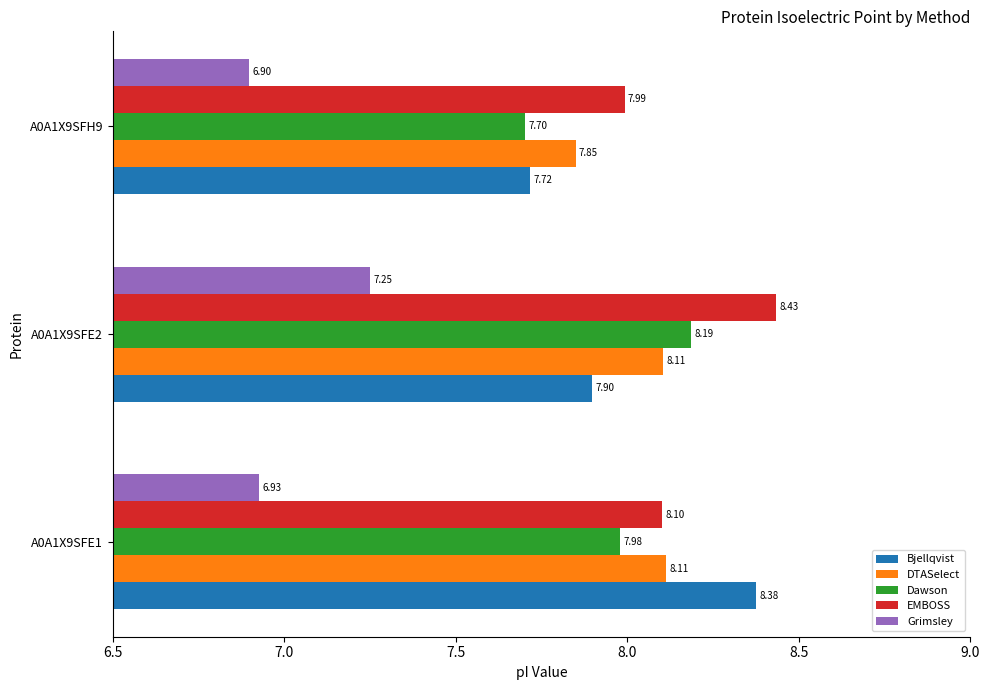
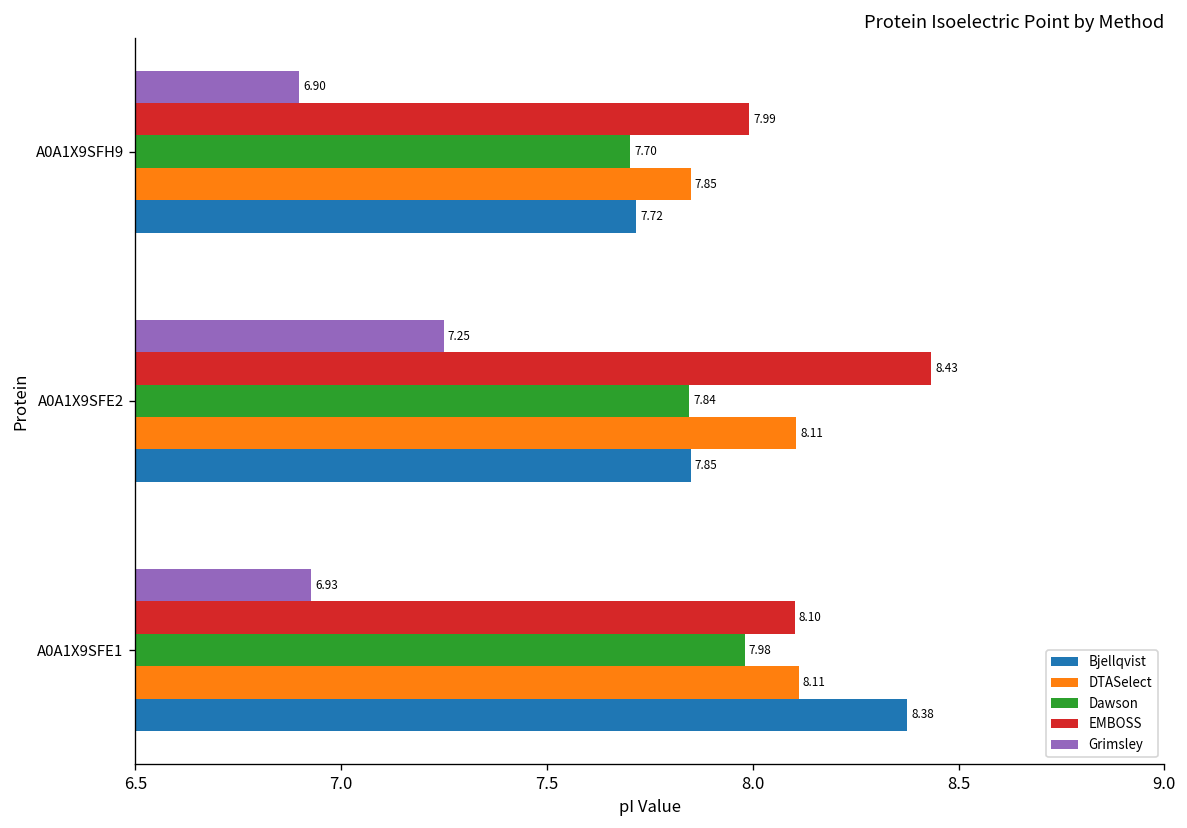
Dawson, A0A1X9SFE2: 8.19 -> 7.84
Bjellqvist, A0A1X9SFE2: 7.90 -> 7.85
